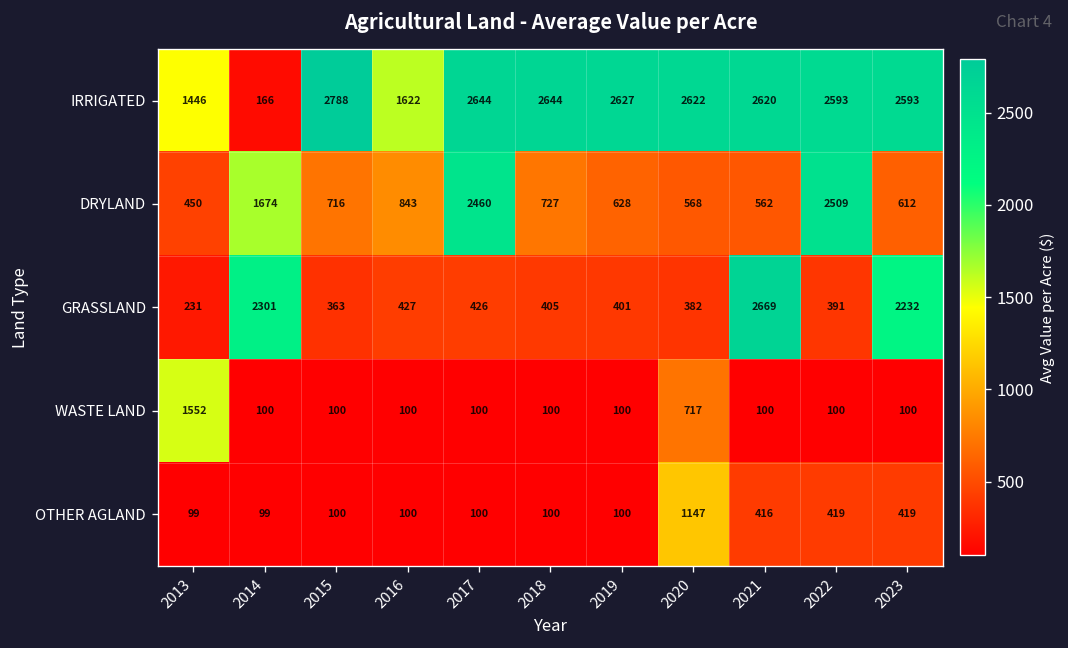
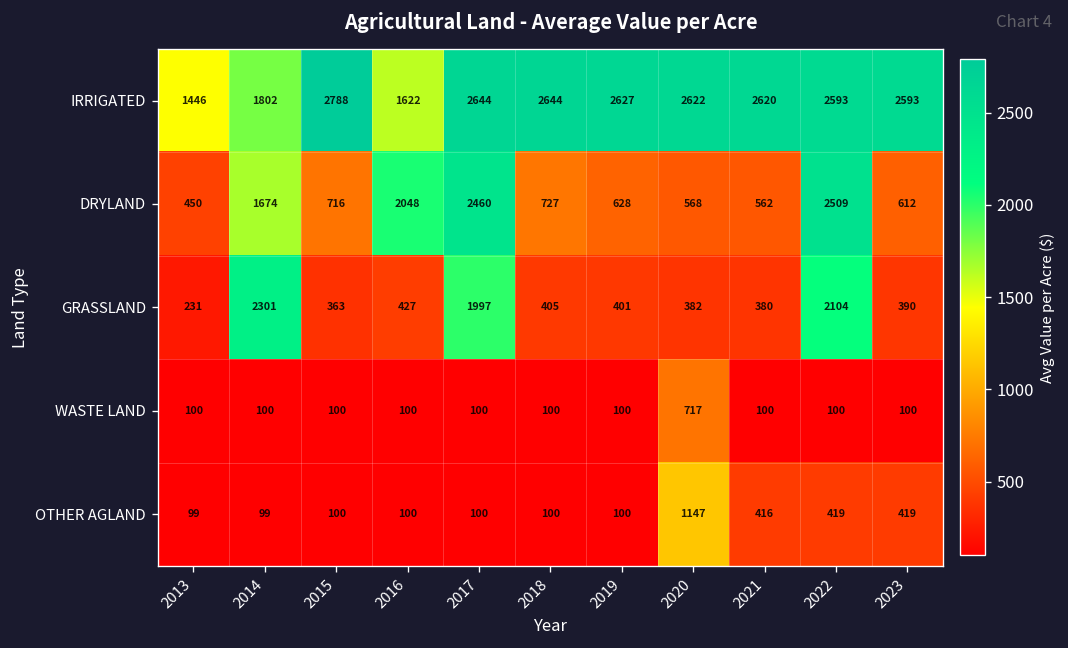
IRRIGATED, 2014: 166 -> 1802
DRYLAND, 2016: 843 -> 2048
GRASSLAND, 2017: 426 -> 1997
GRASSLAND, 2021: 2669 -> 380
GRASSLAND, 2022: 391 -> 2104
GRASSLAND, 2023: 2232 -> 390
WASTE LAND, 2013: 1552 -> 100
